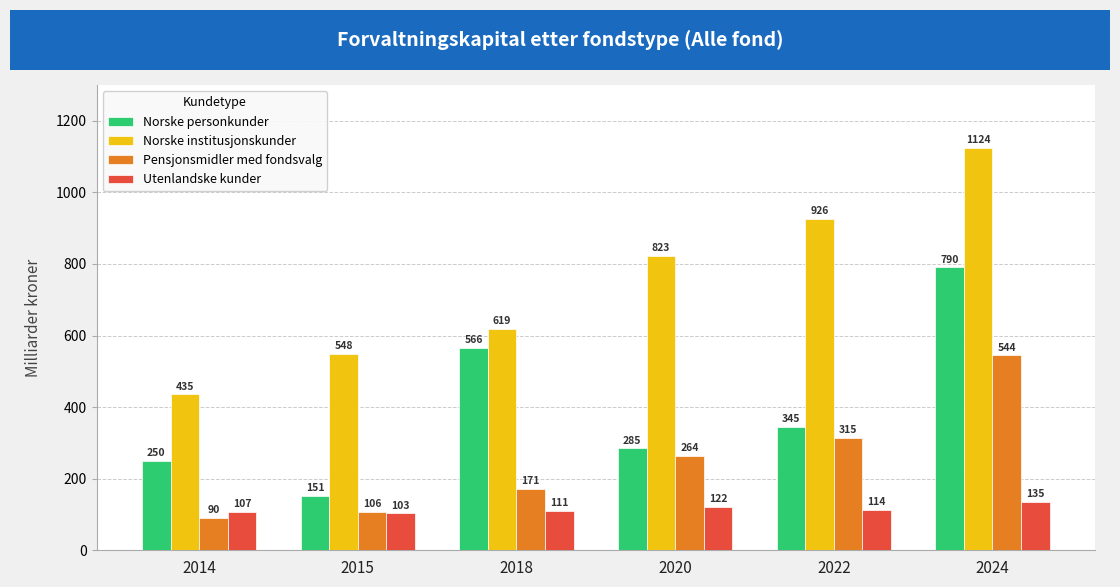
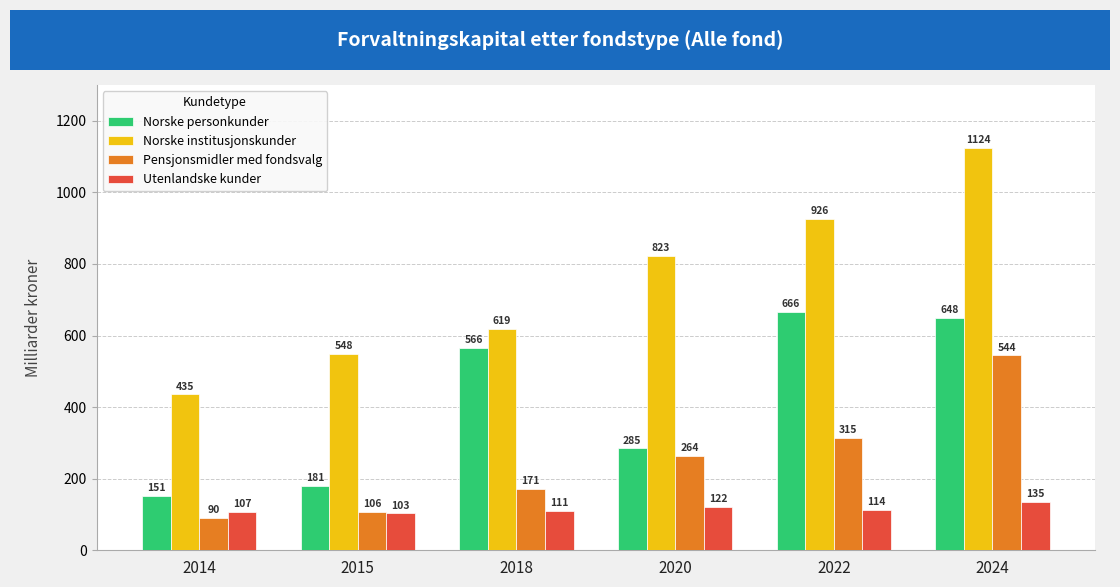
Norske personkunder, 2014: 250 -> 151
Norske personkunder, 2015: 151 -> 181
Norske personkunder, 2022: 345 -> 666
Norske personkunder, 2024: 790 -> 648
